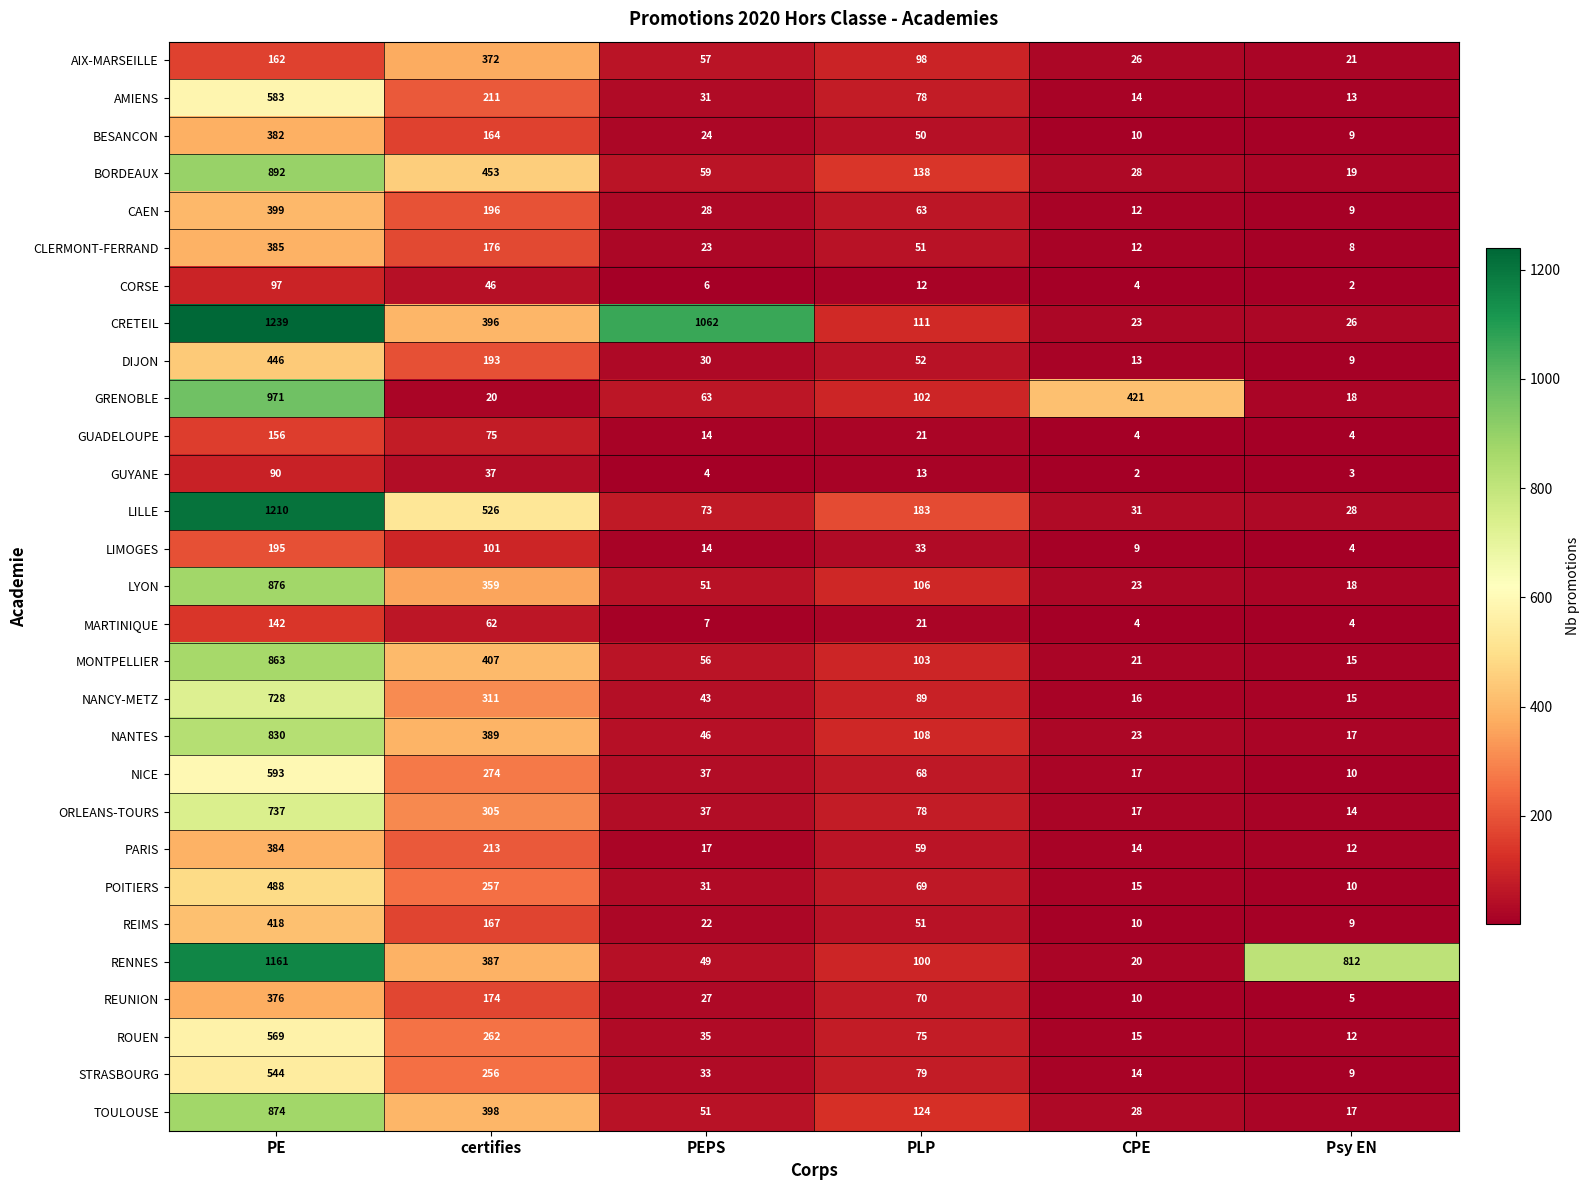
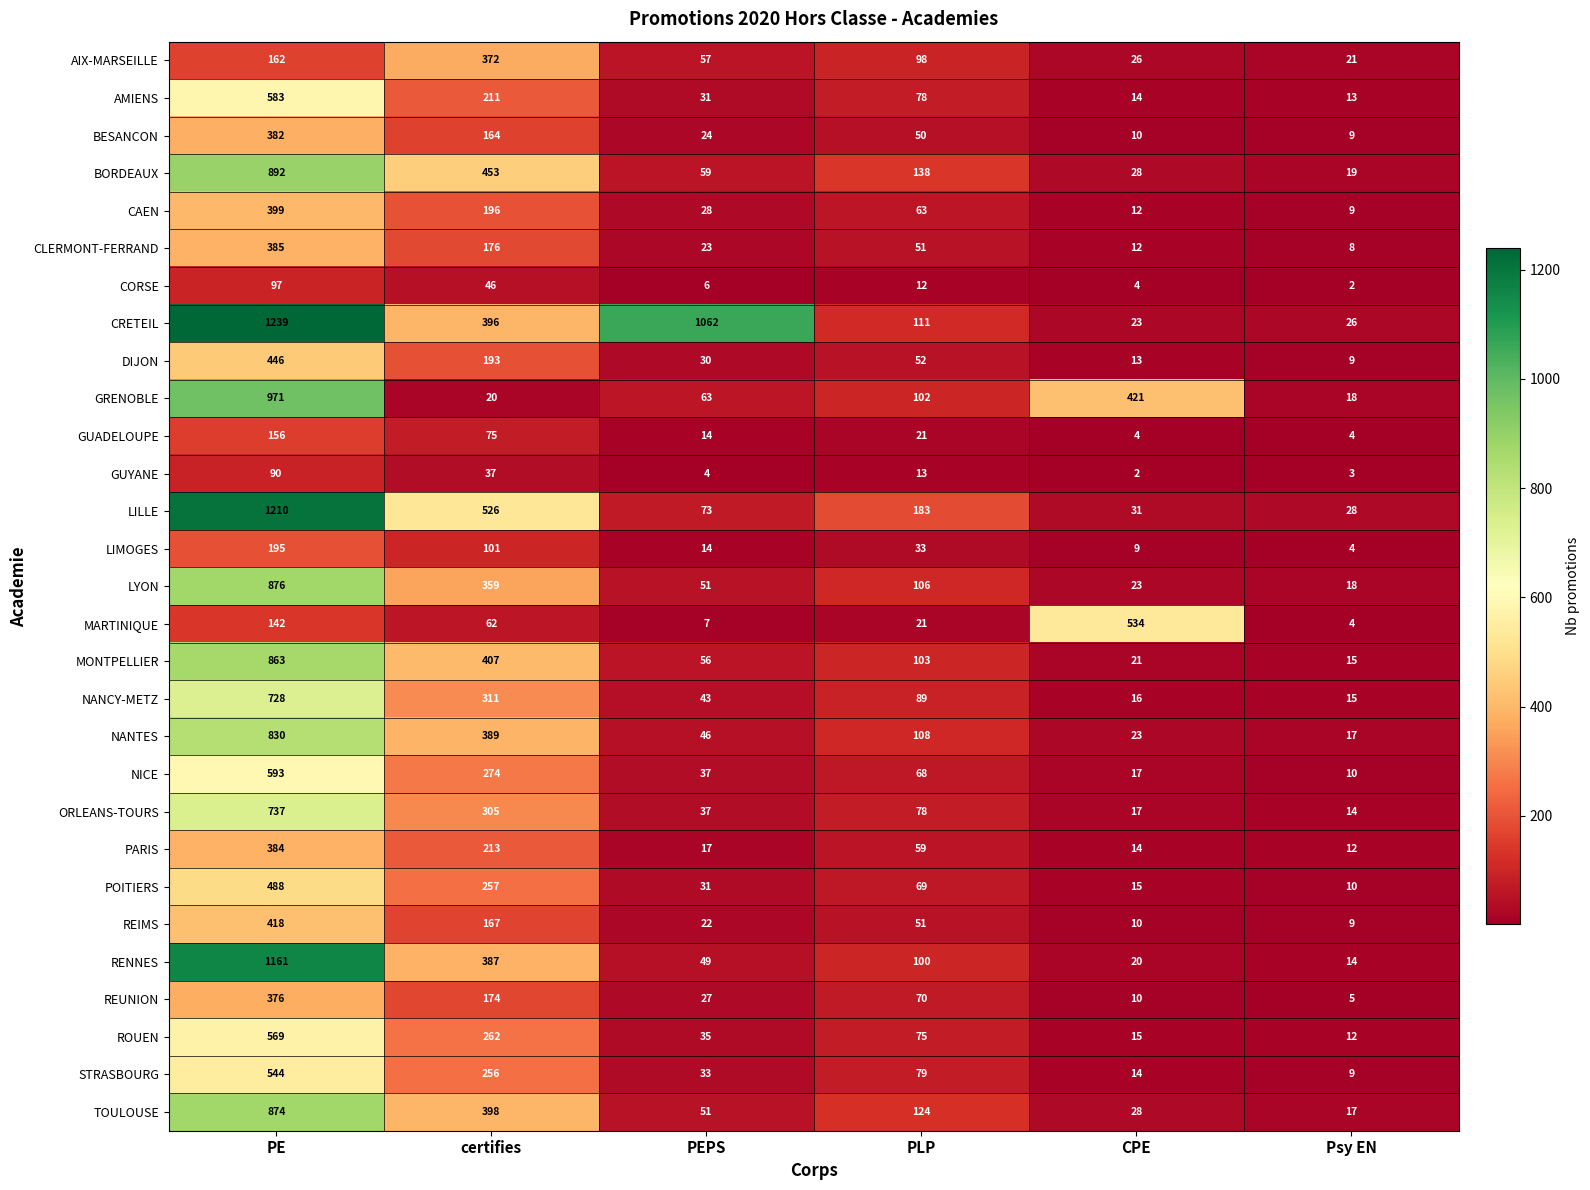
MARTINIQUE, CPE: 4 -> 534
RENNES, Psy EN: 812 -> 14
